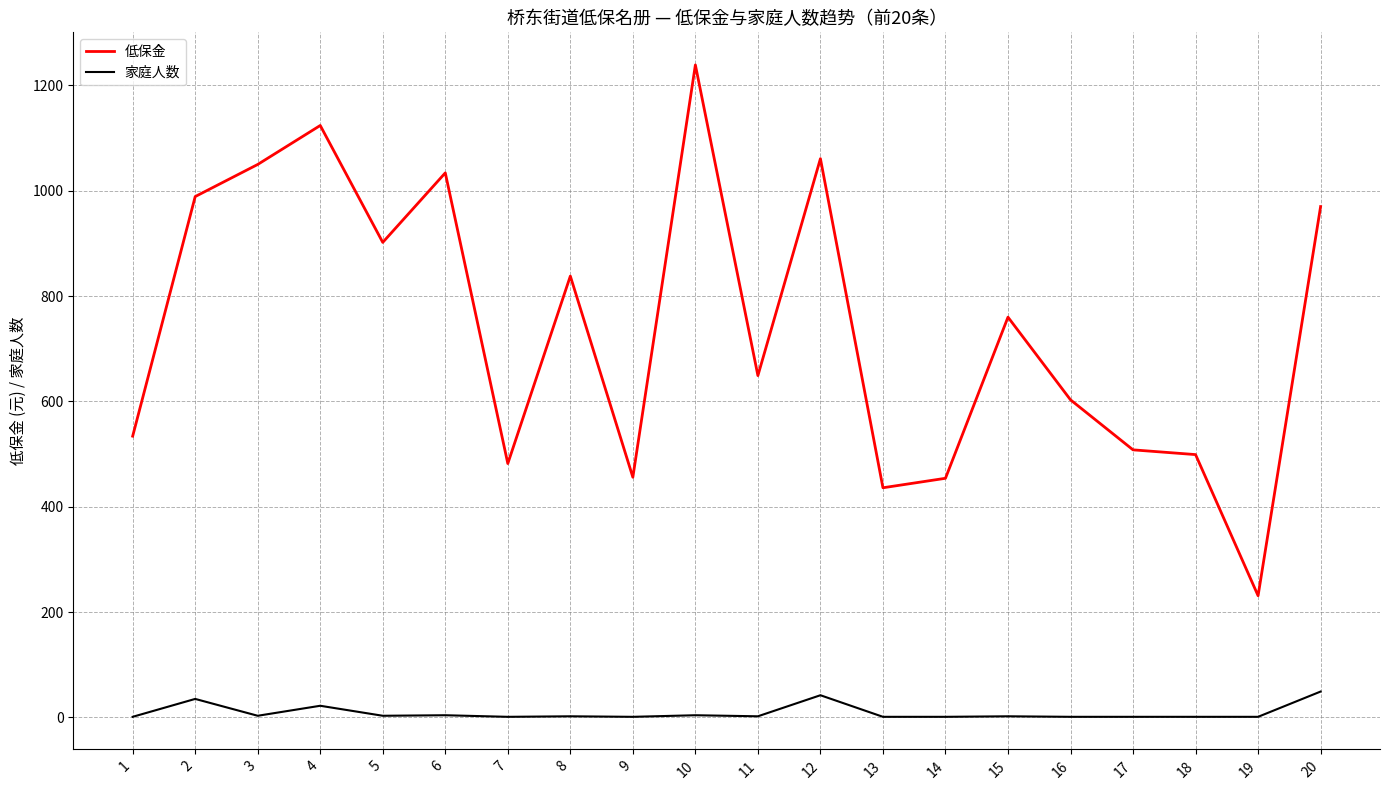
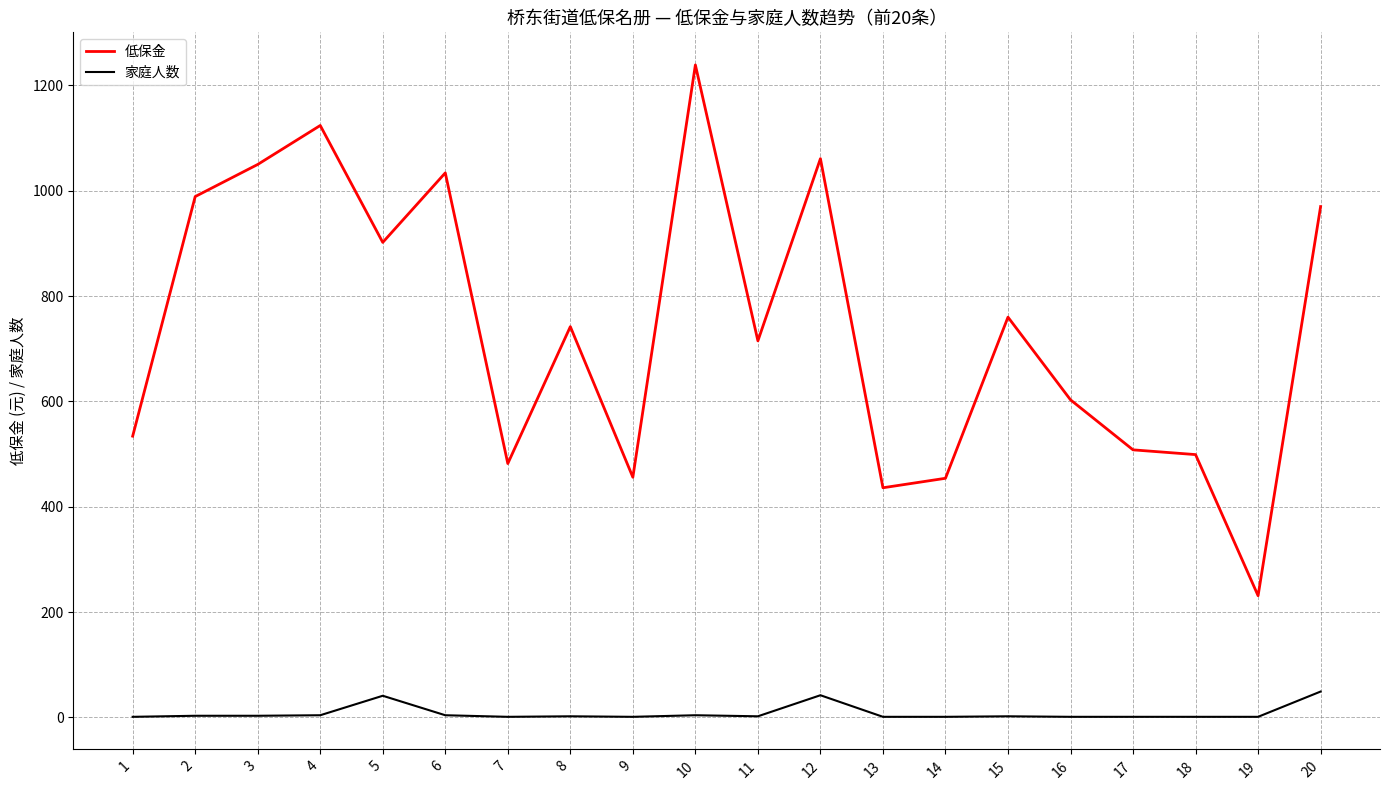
家庭人数, 2: 40 -> 0
家庭人数, 4: 20 -> 0
家庭人数, 5: 0 -> 40
低保金, 8: 840 -> 740
低保金, 11: 650 -> 720
